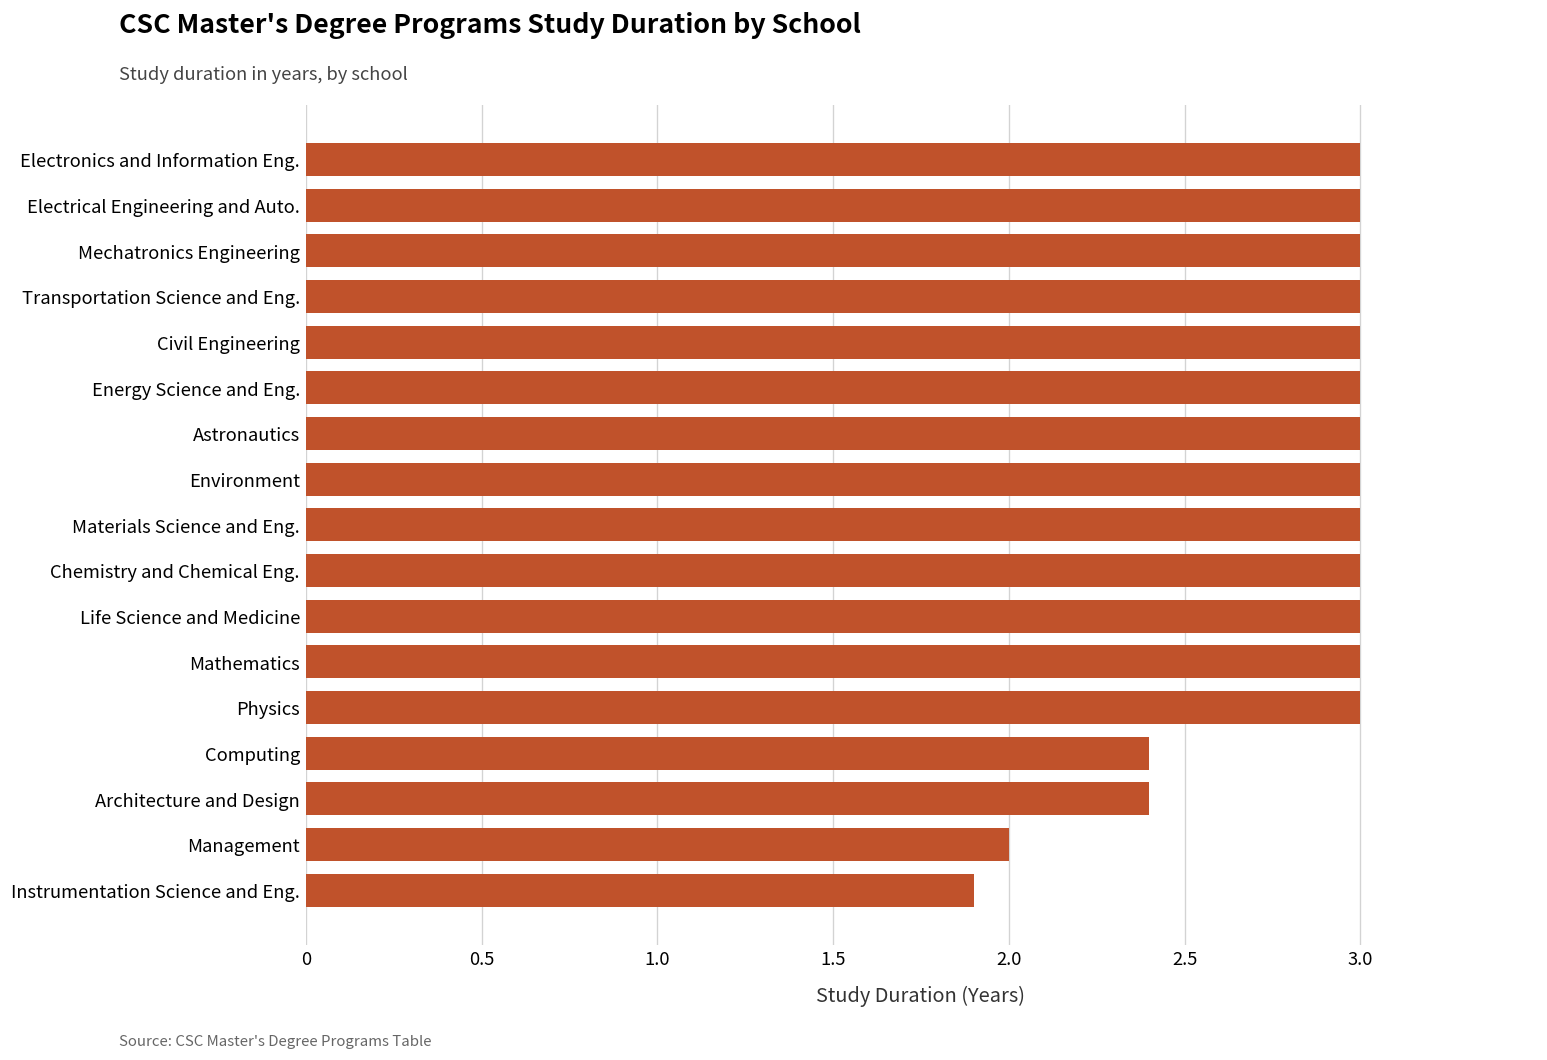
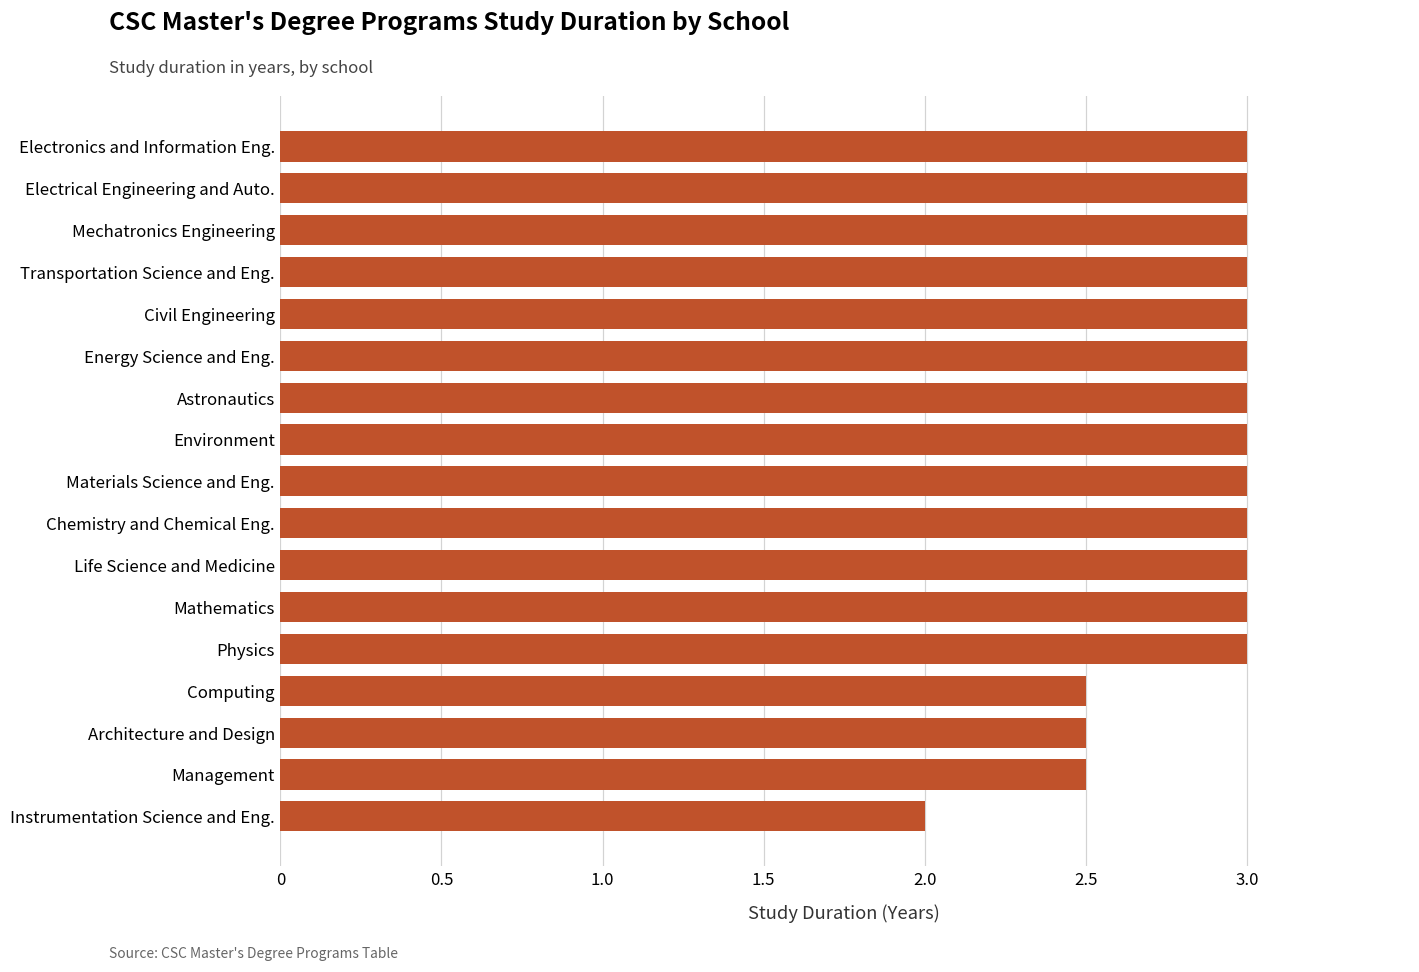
Computing: 2.4 -> 2.5
Architecture and Design: 2.4 -> 2.5
Management: 2.0 -> 2.5
Instrumentation Science and Eng.: 1.9 -> 2.0
